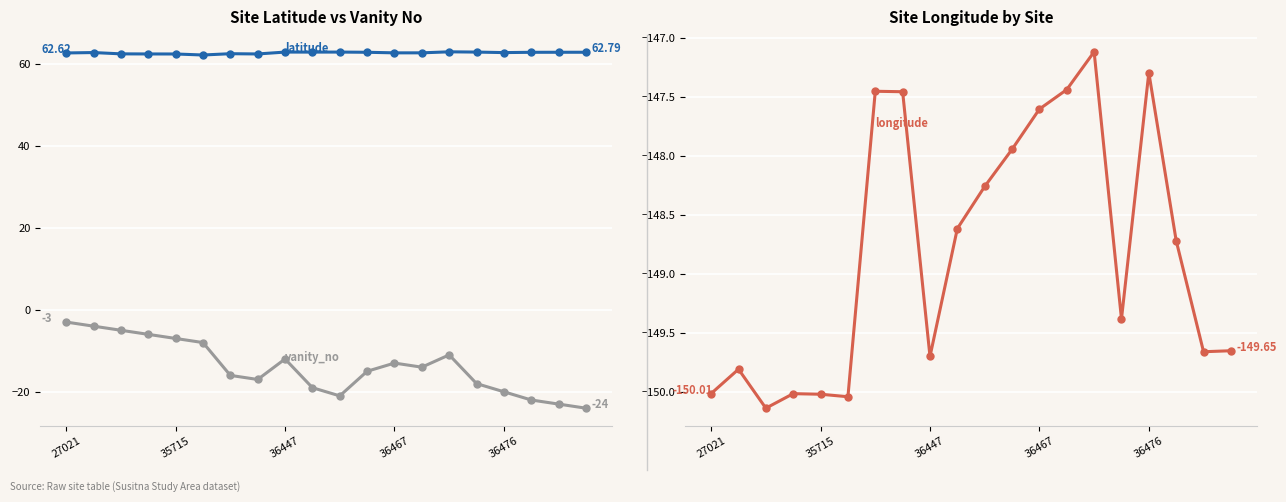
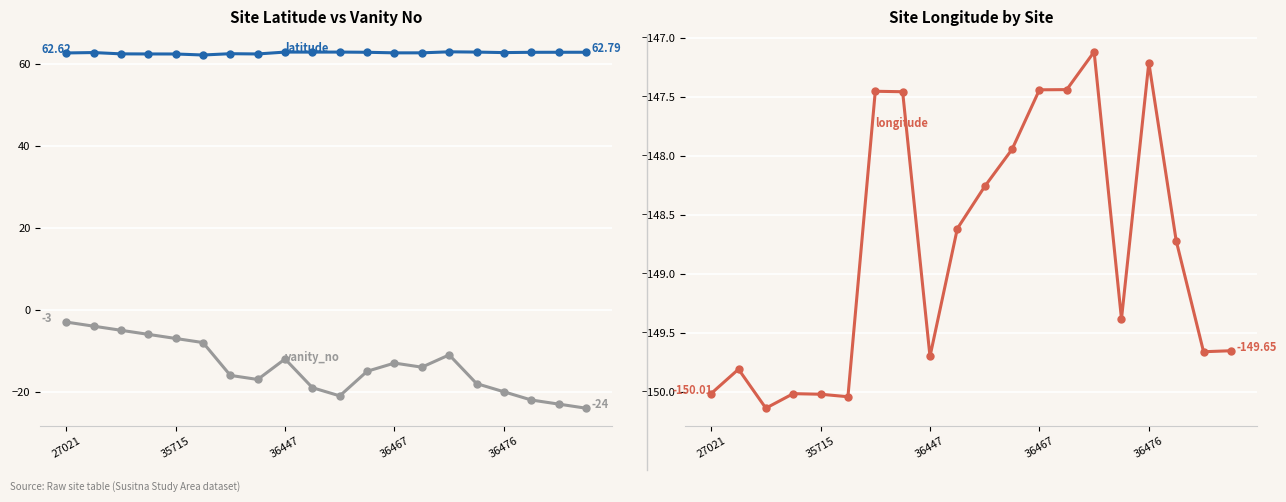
Site Longitude by Site, 36467: -147.60 -> -147.44
Site Longitude by Site, 36476: -147.29 -> -147.21
